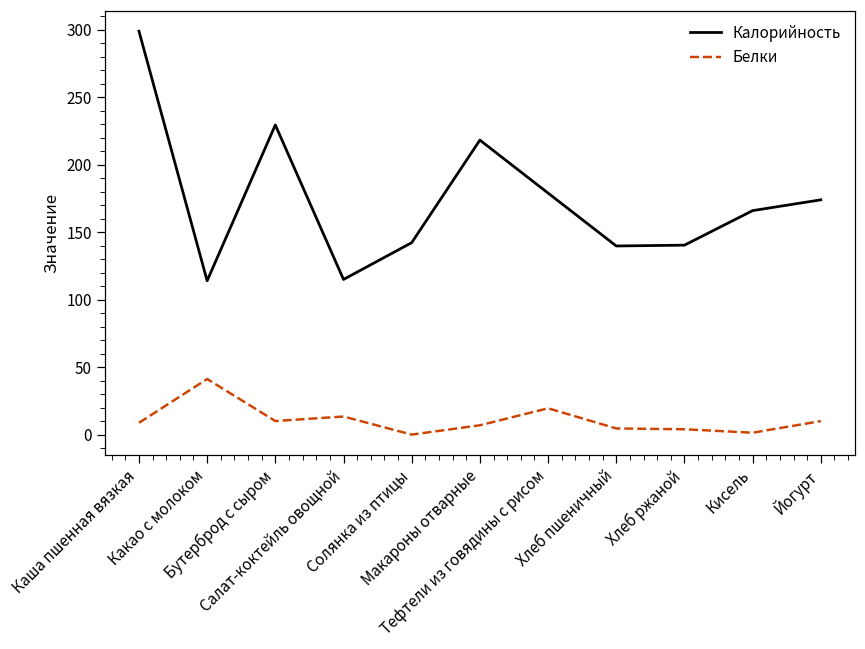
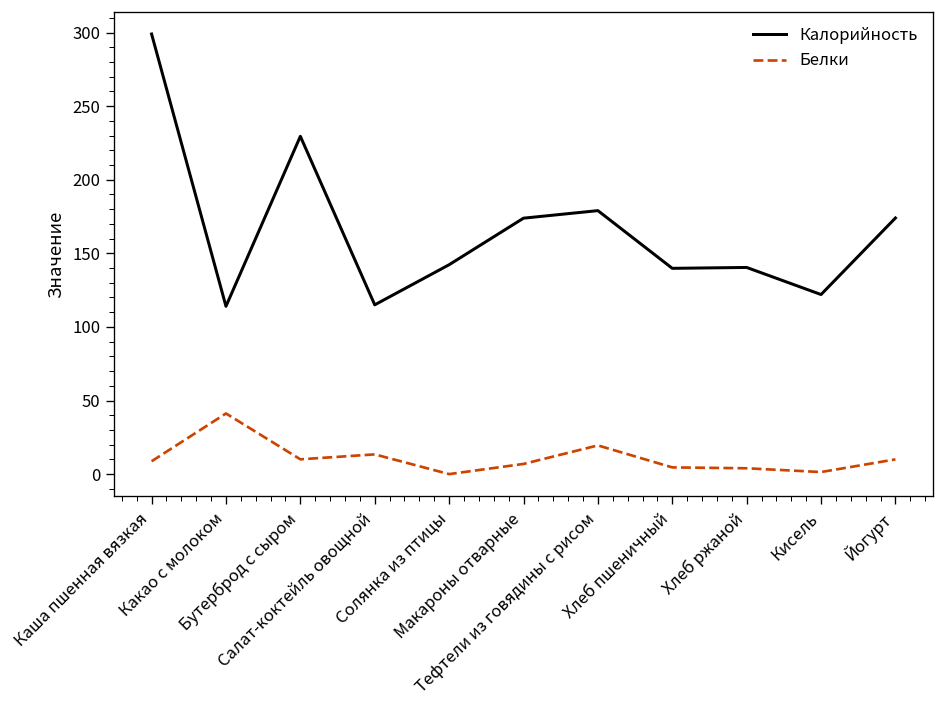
Калорийность, Макароны отварные: 218 -> 174
Калорийность, Кисель: 166 -> 122
